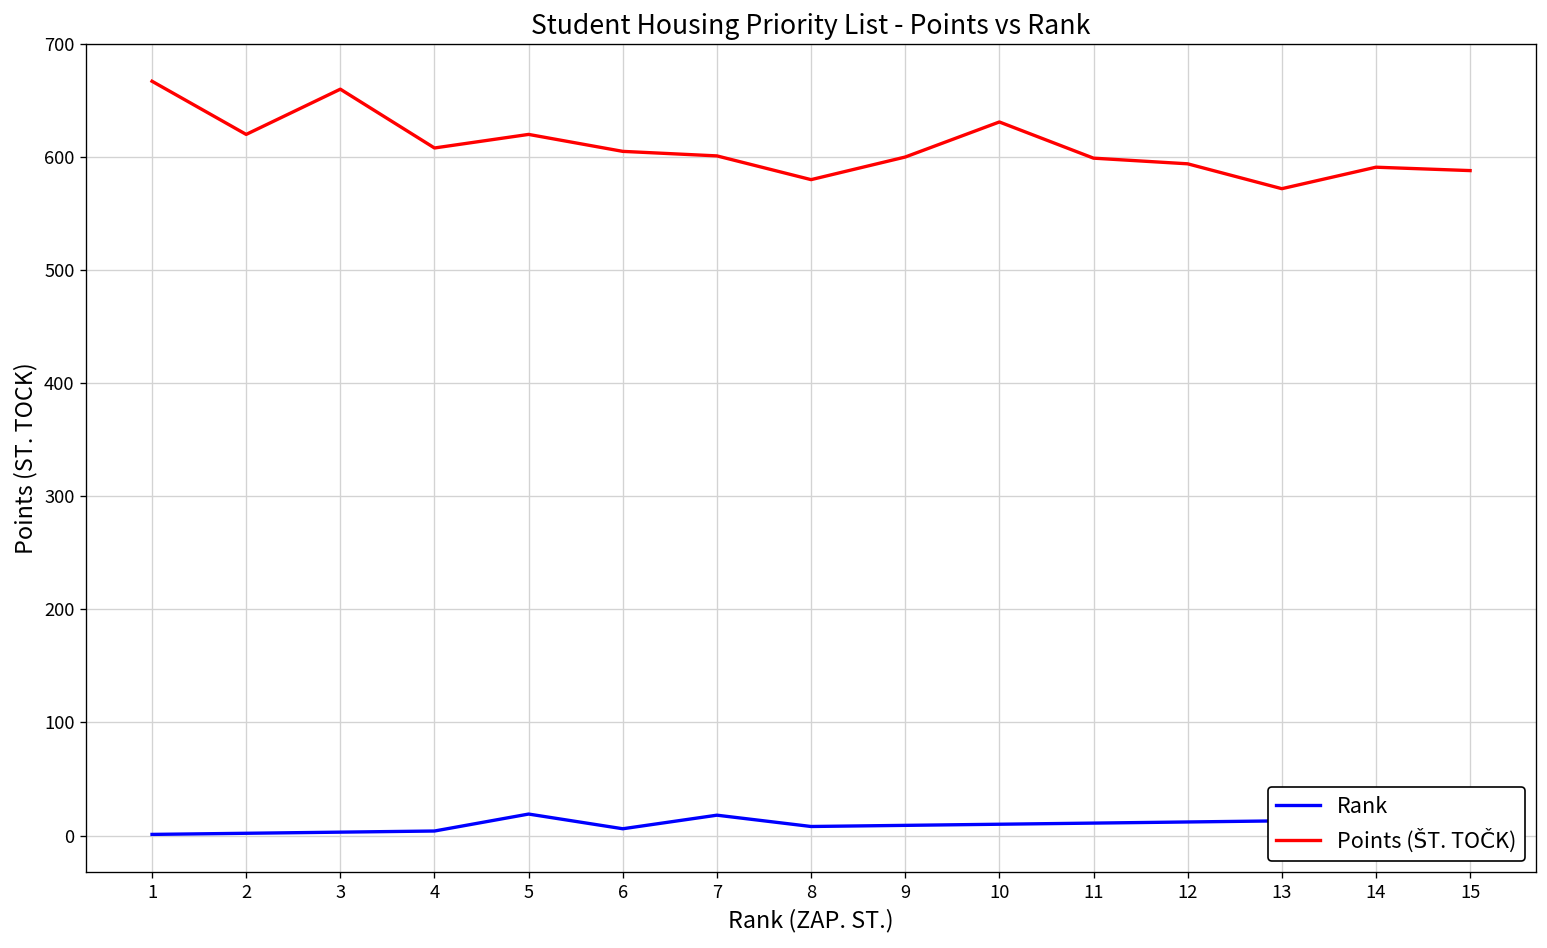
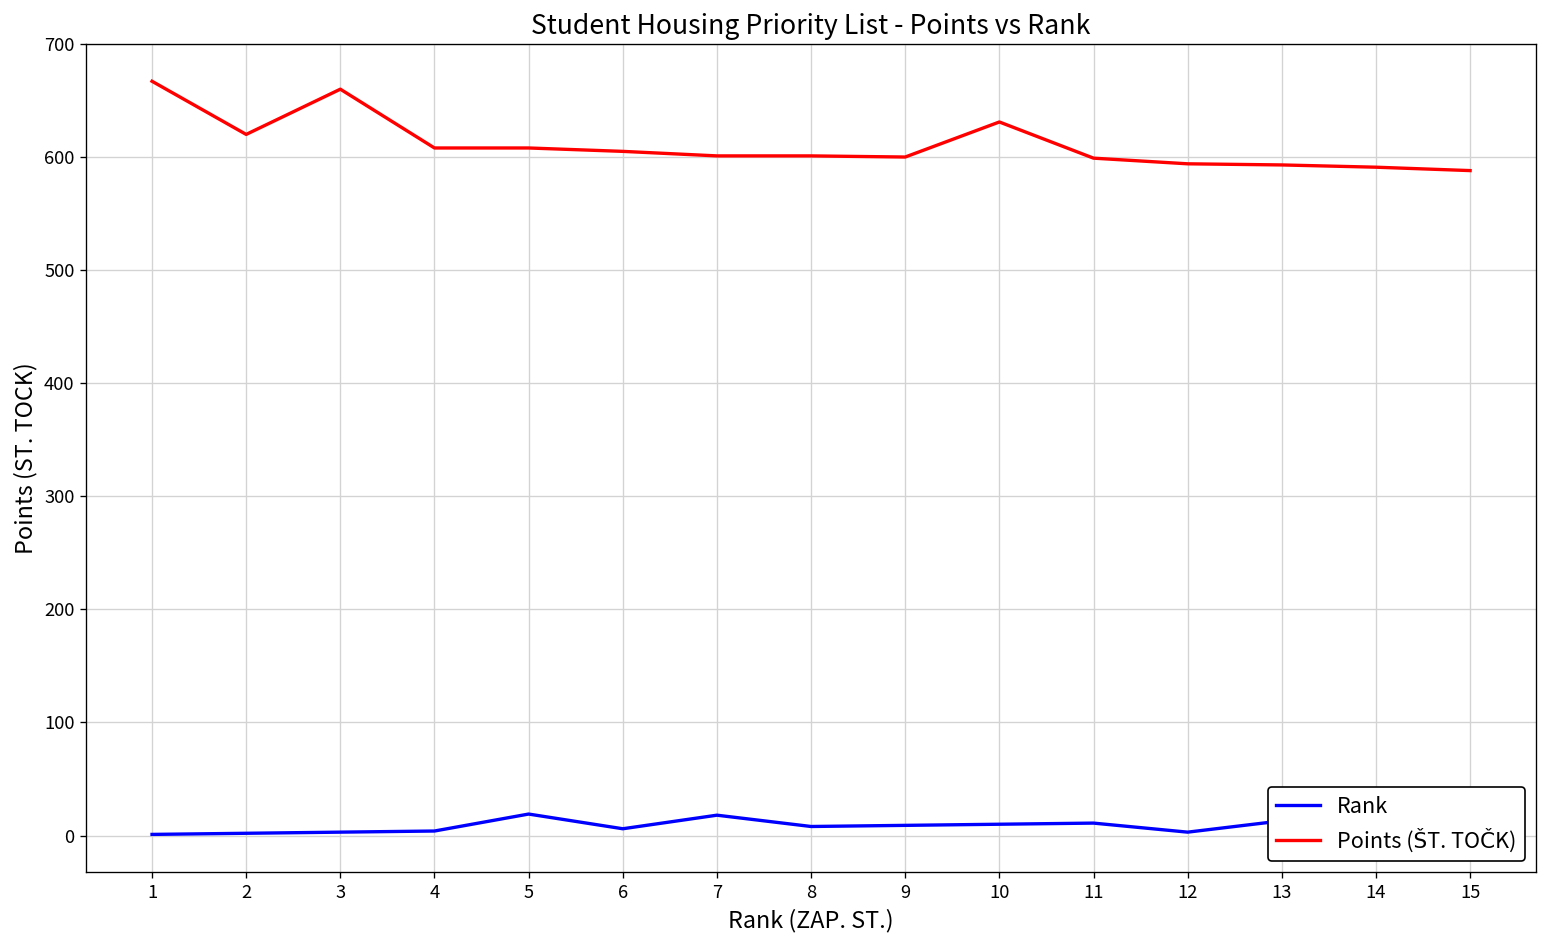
Points (ŠT. TOČK), 5: 620 -> 610
Points (ŠT. TOČK), 8: 580 -> 600
Rank, 12: 10 -> 0
Points (ŠT. TOČK), 13: 570 -> 590
